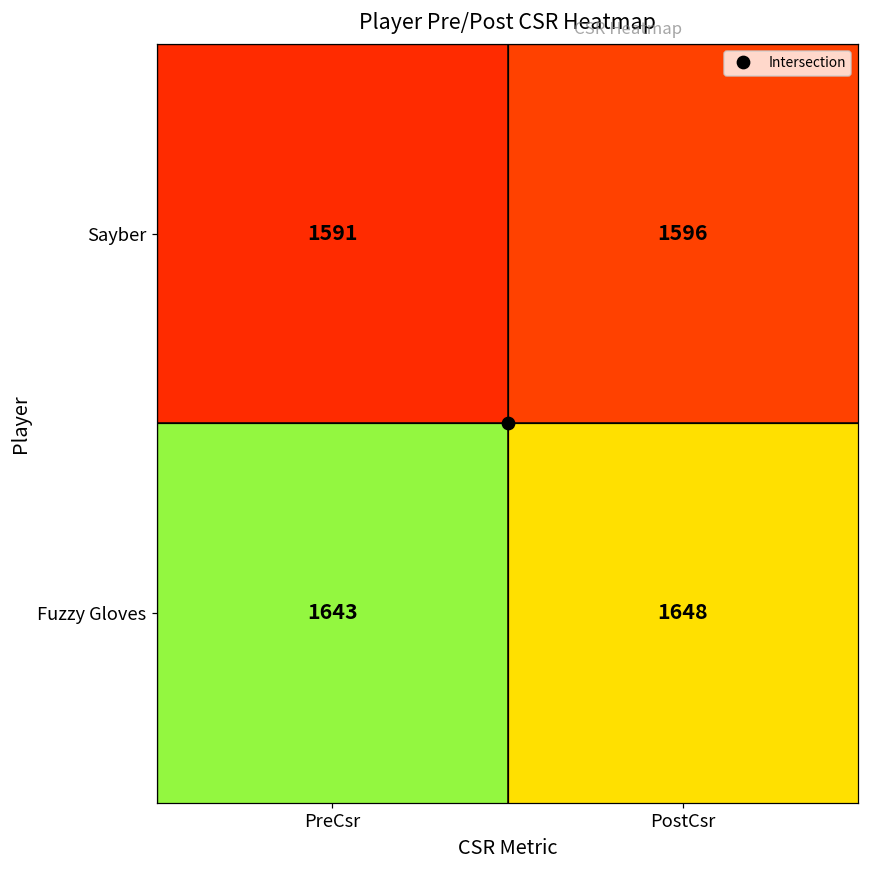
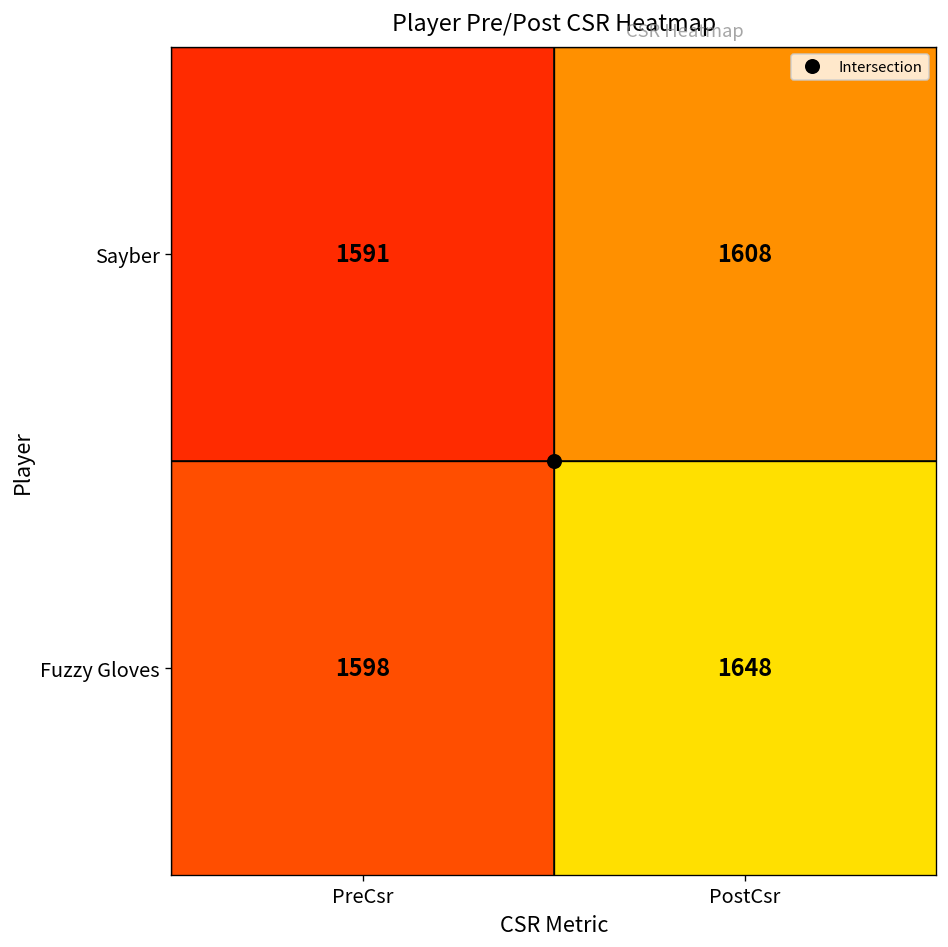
Sayber, PostCsr: 1596 -> 1608
Fuzzy Gloves, PreCsr: 1643 -> 1598
